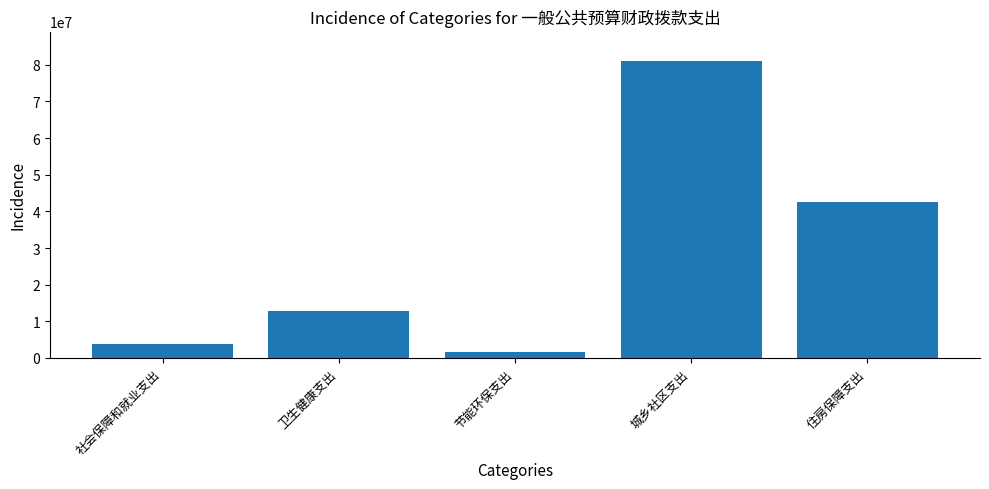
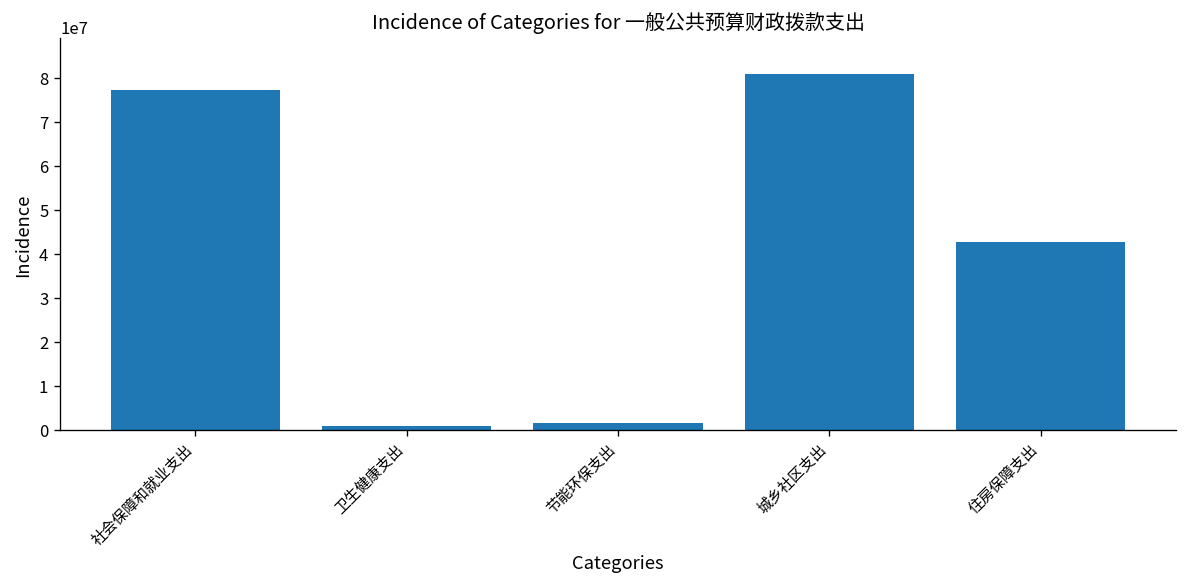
社会保障和就业支出: 4000000 -> 77000000
卫生健康支出: 13000000 -> 1000000
